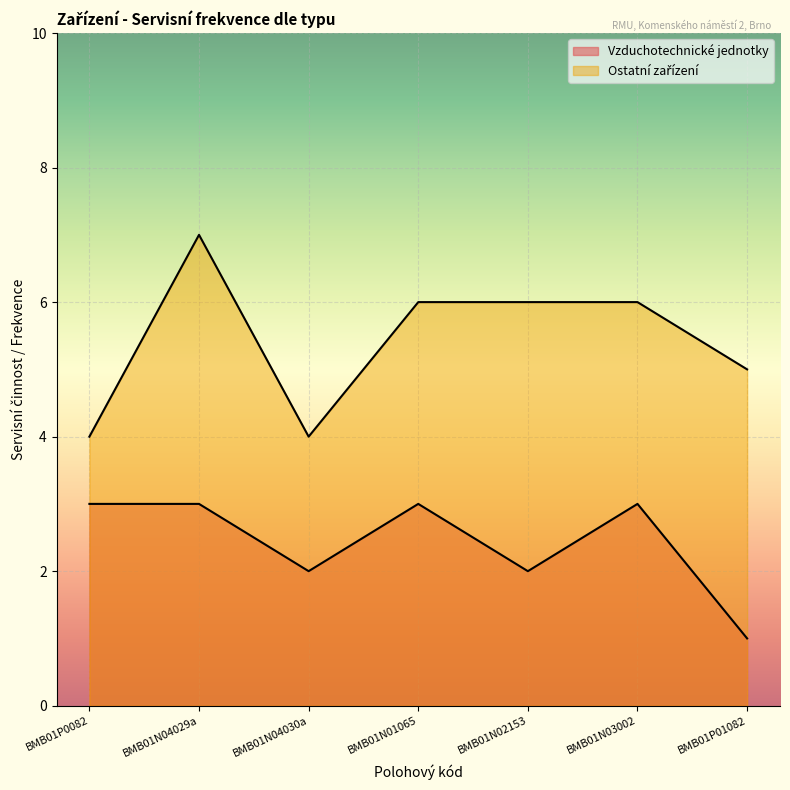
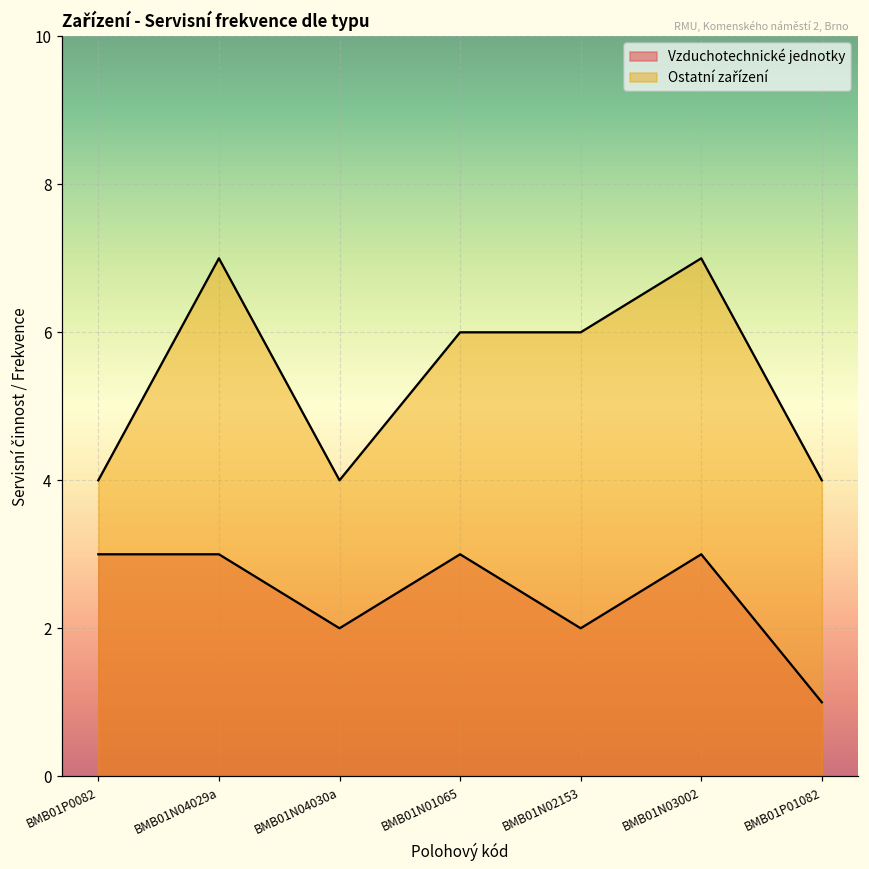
Ostatní zařízení, BMB01N03002: 6 -> 7
Ostatní zařízení, BMB01P01082: 5 -> 4
